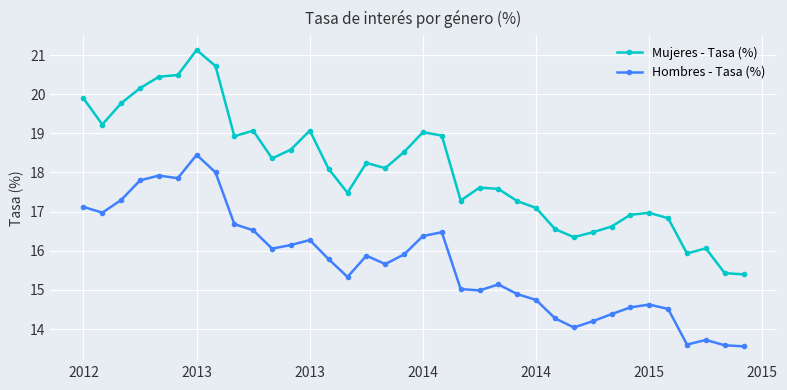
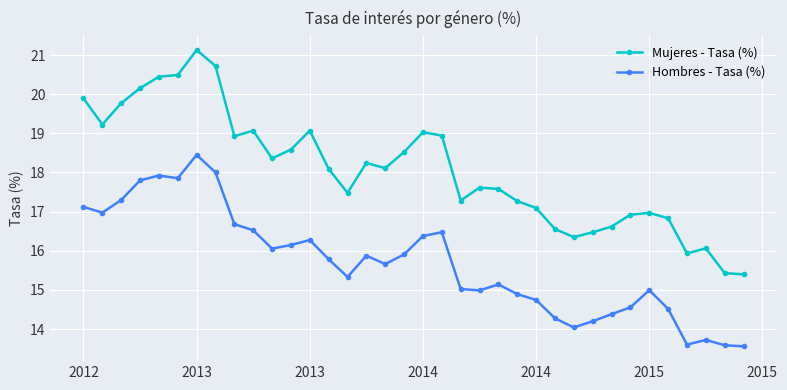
Hombres - Tasa (%), 2015: 14.6 -> 15.0
